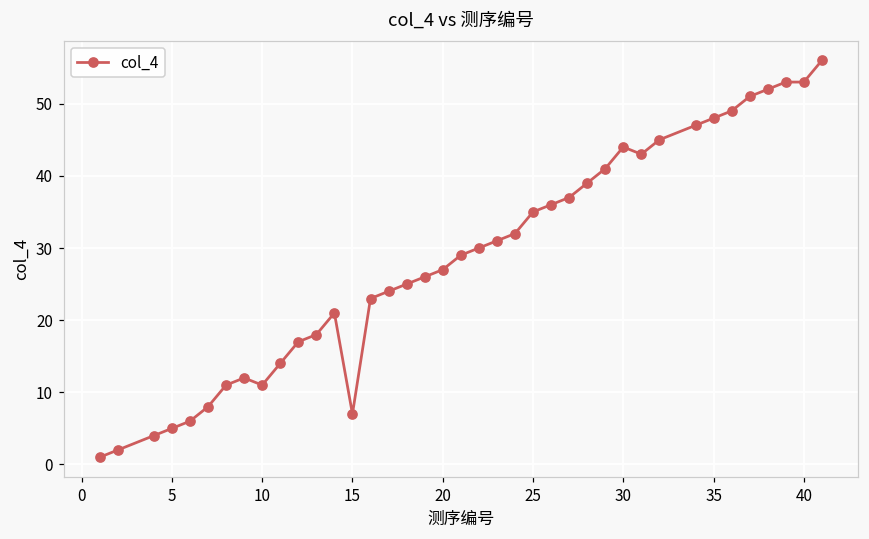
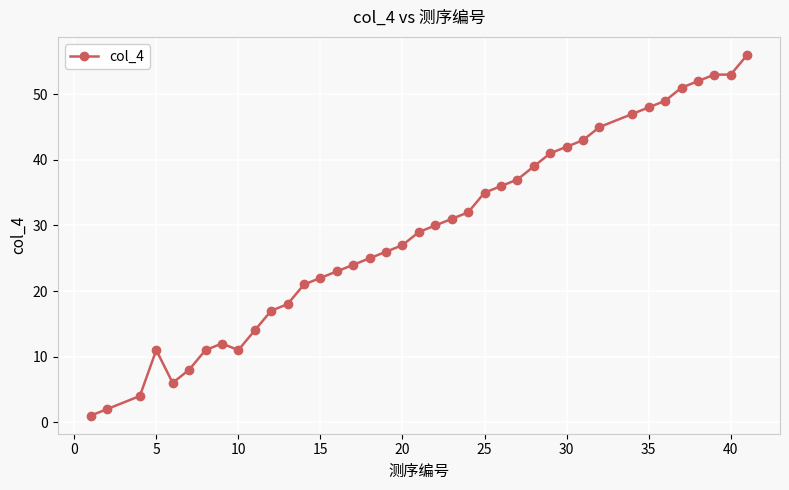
5: 5 -> 11
15: 7 -> 22
30: 44 -> 42
